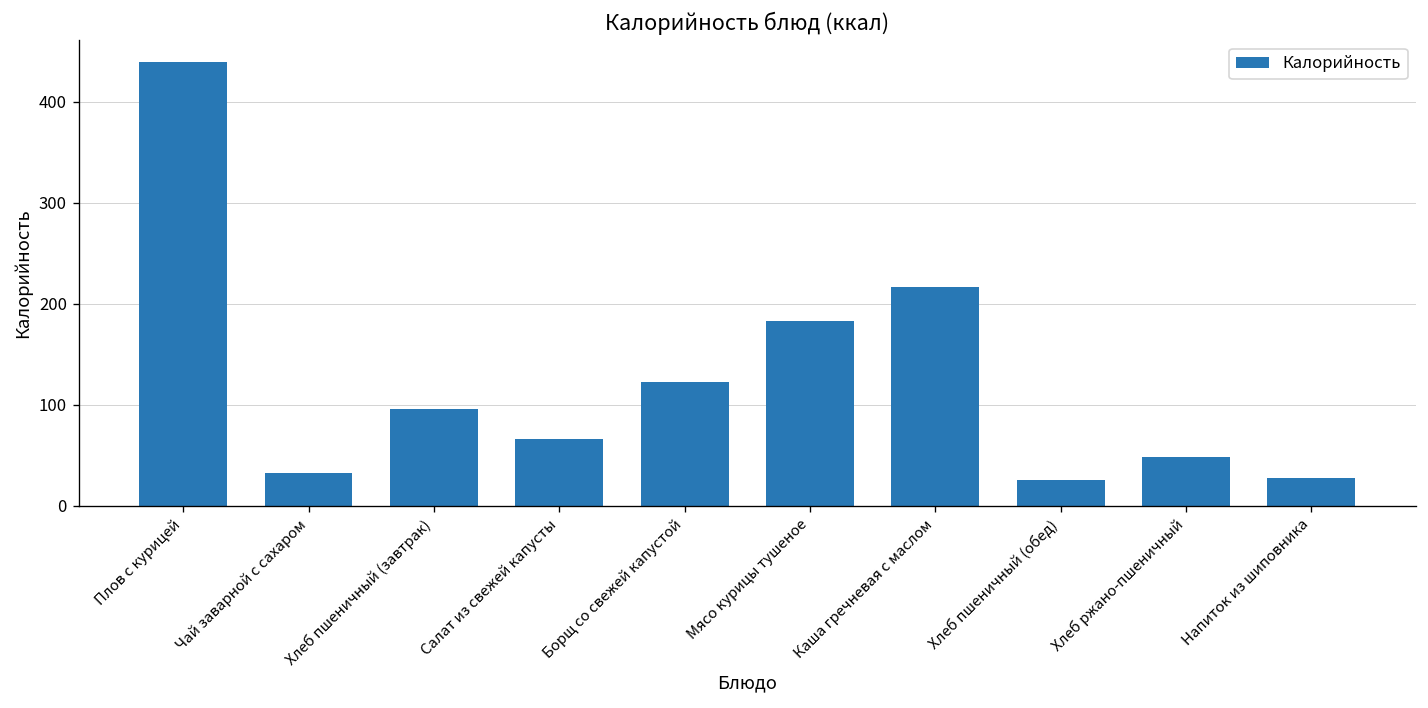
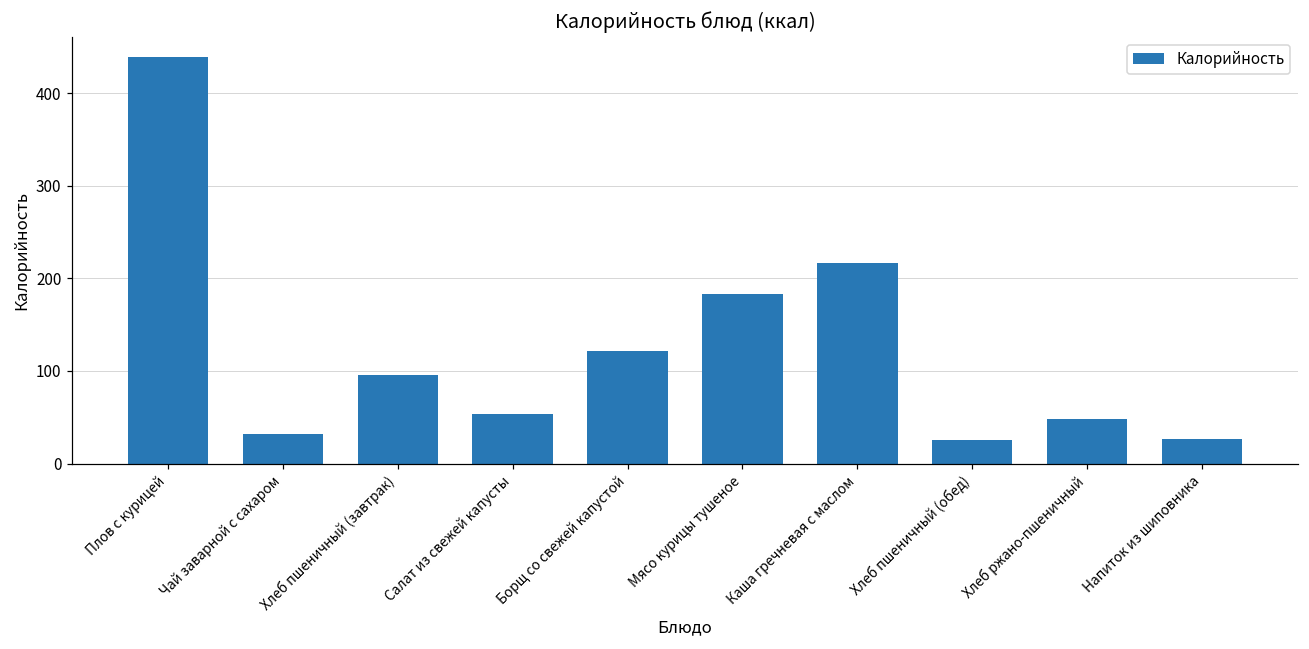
Салат из свежей капусты: 70 -> 50
